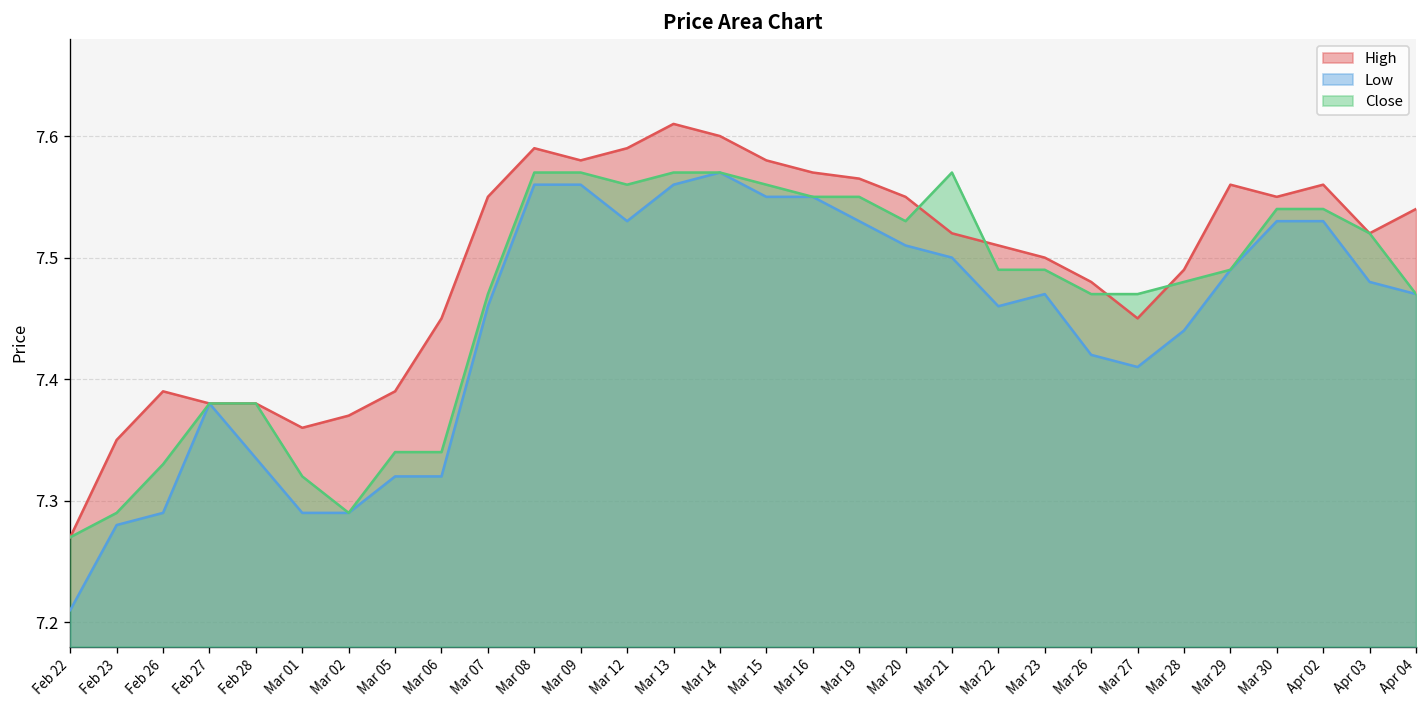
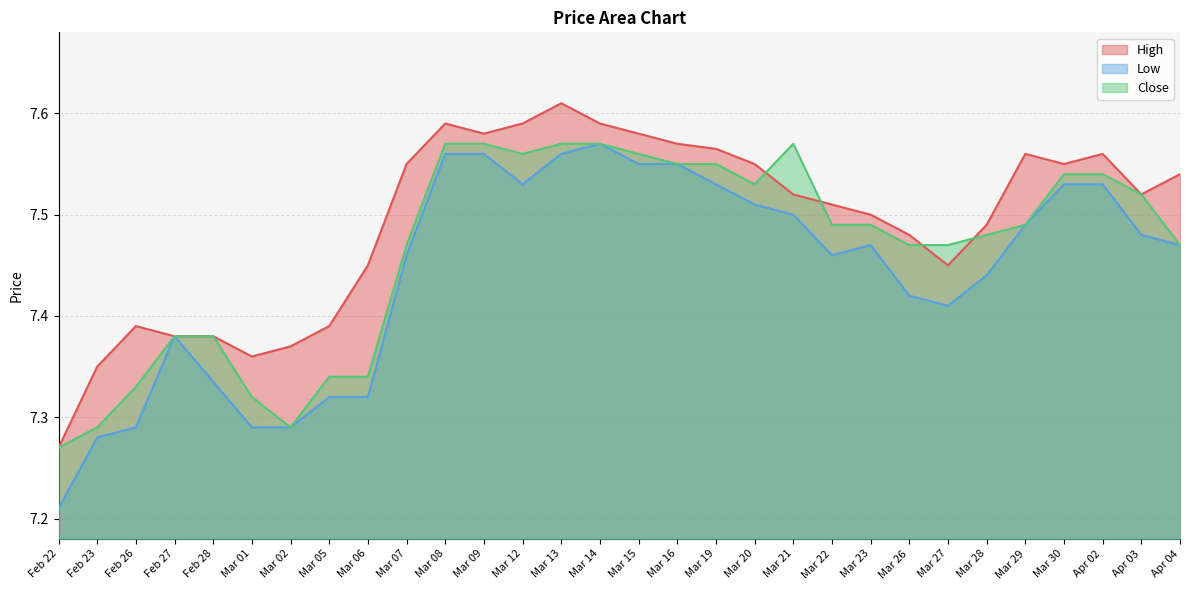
High, Mar 14: 7.60 -> 7.59
